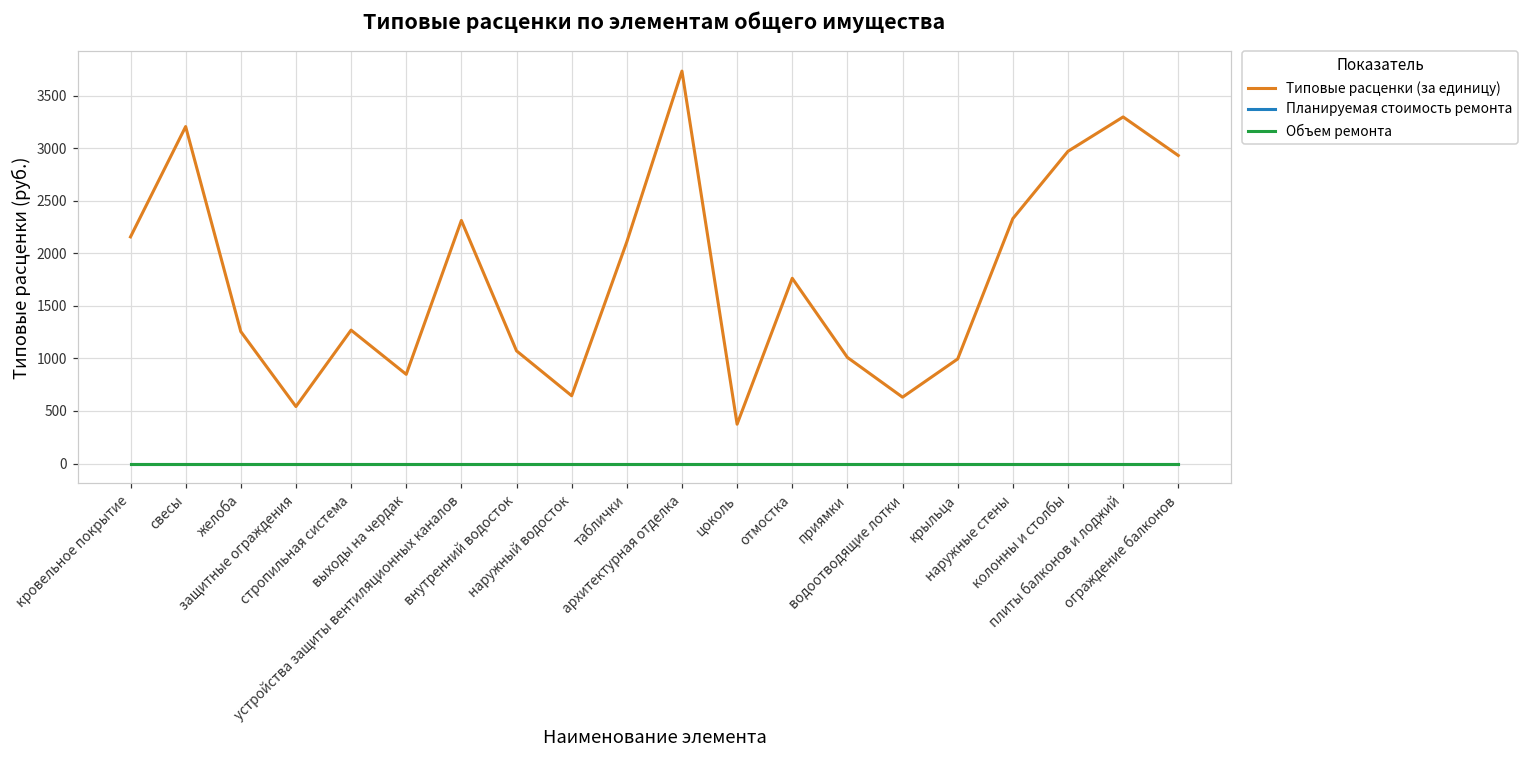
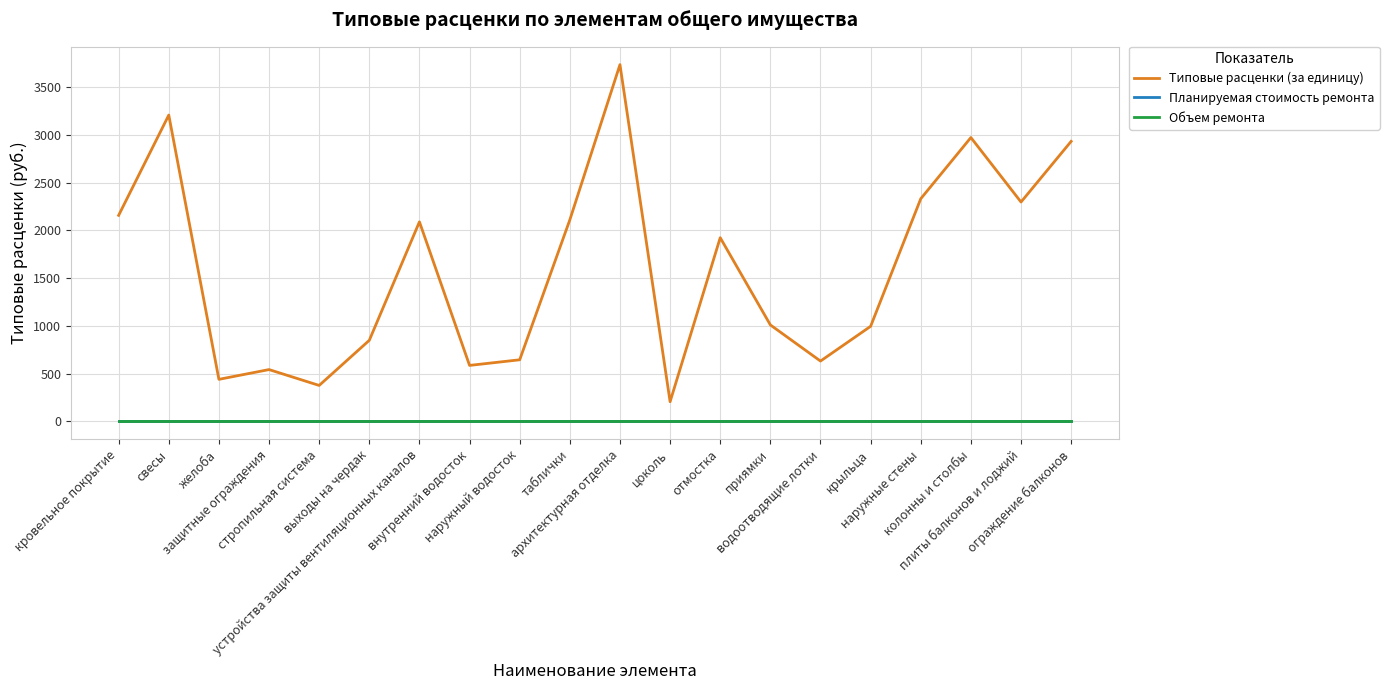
Типовые расценки (за единицу), желоба: 1300 -> 400
Типовые расценки (за единицу), стропильная система: 1300 -> 400
Типовые расценки (за единицу), устройства защиты вентиляционных каналов: 2300 -> 2100
Типовые расценки (за единицу), внутренний водосток: 1100 -> 600
Типовые расценки (за единицу), цоколь: 400 -> 200
Типовые расценки (за единицу), отмостка: 1800 -> 1900
Типовые расценки (за единицу), плиты балконов и лоджий: 3300 -> 2300
